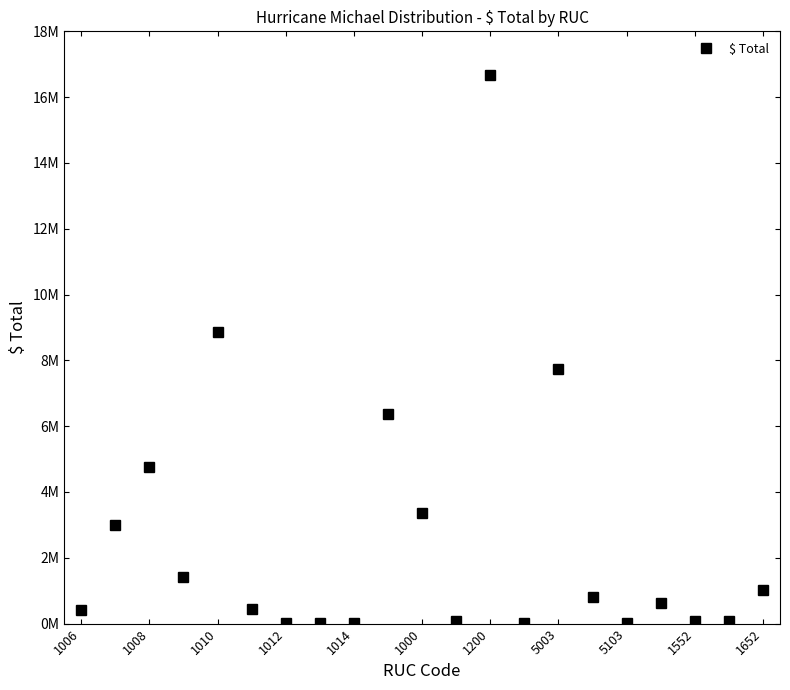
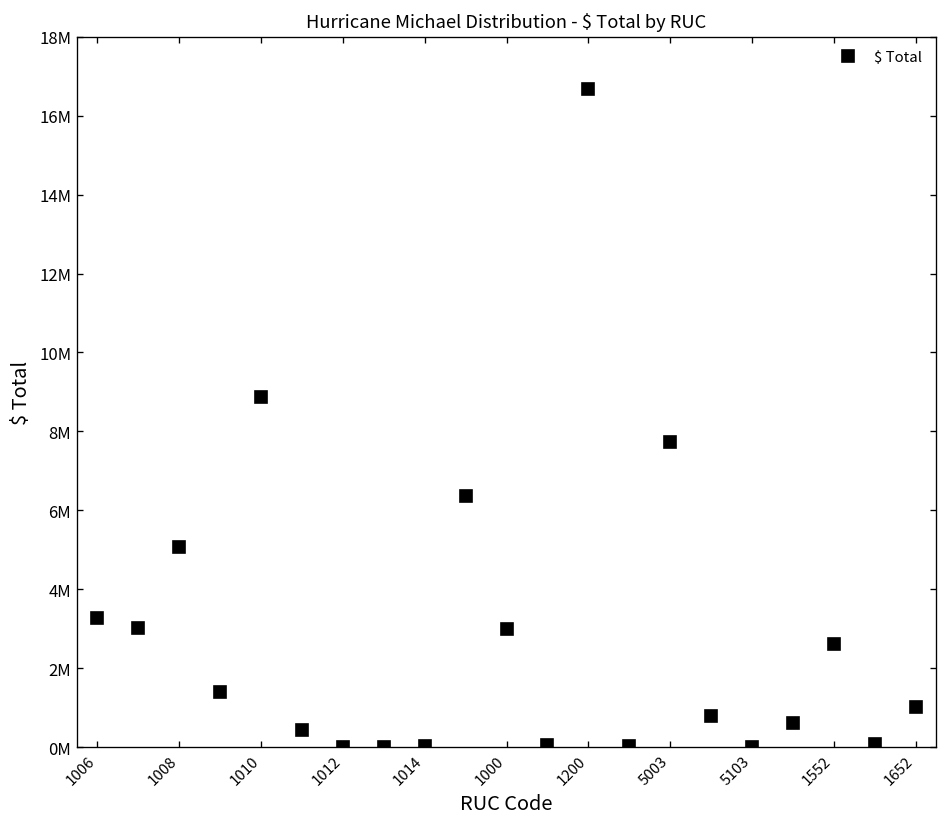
1006: 400000 -> 3300000
1008: 4800000 -> 5100000
1000: 3400000 -> 3000000
1552: 100000 -> 2600000
